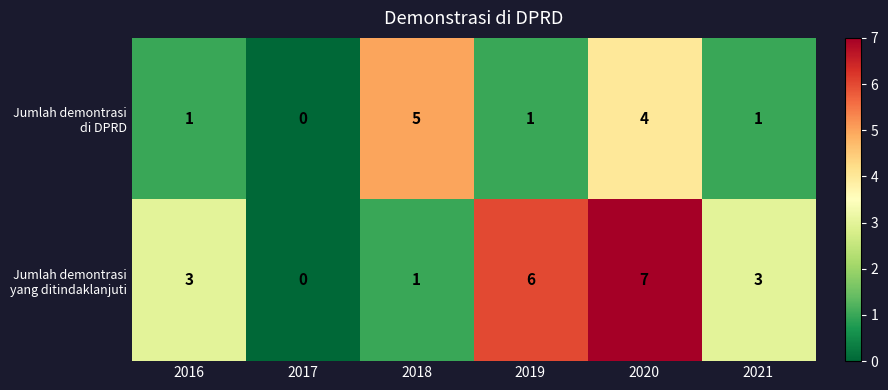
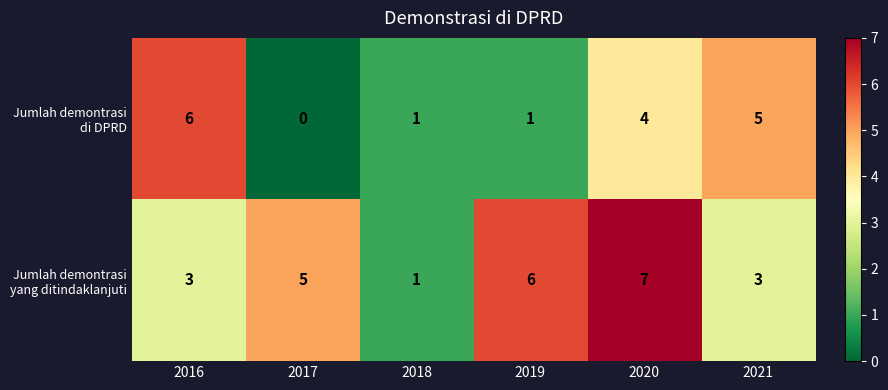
Jumlah demontrasi di DPRD, 2016: 1 -> 6
Jumlah demontrasi di DPRD, 2018: 5 -> 1
Jumlah demontrasi di DPRD, 2021: 1 -> 5
Jumlah demontrasi yang ditindaklanjuti, 2017: 0 -> 5
